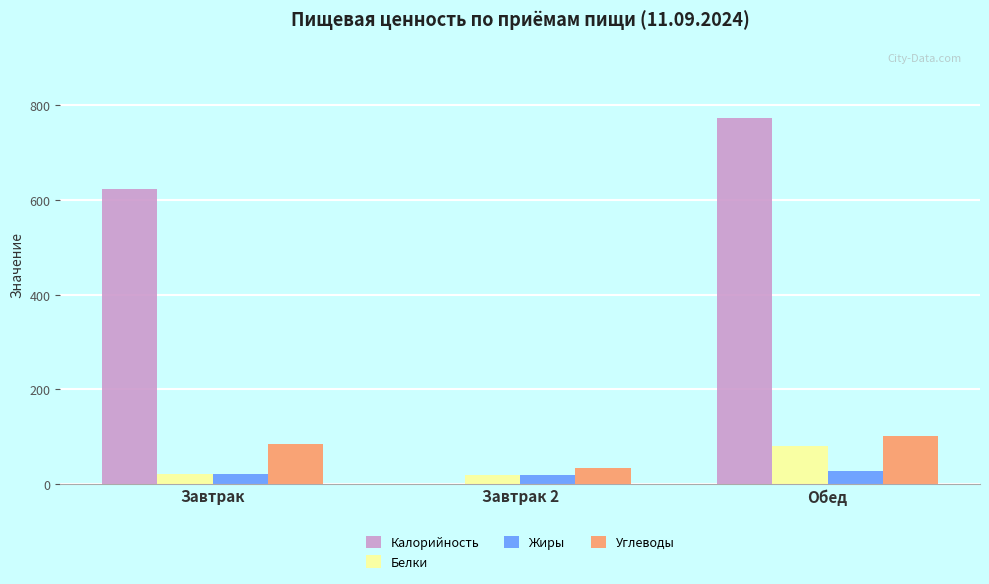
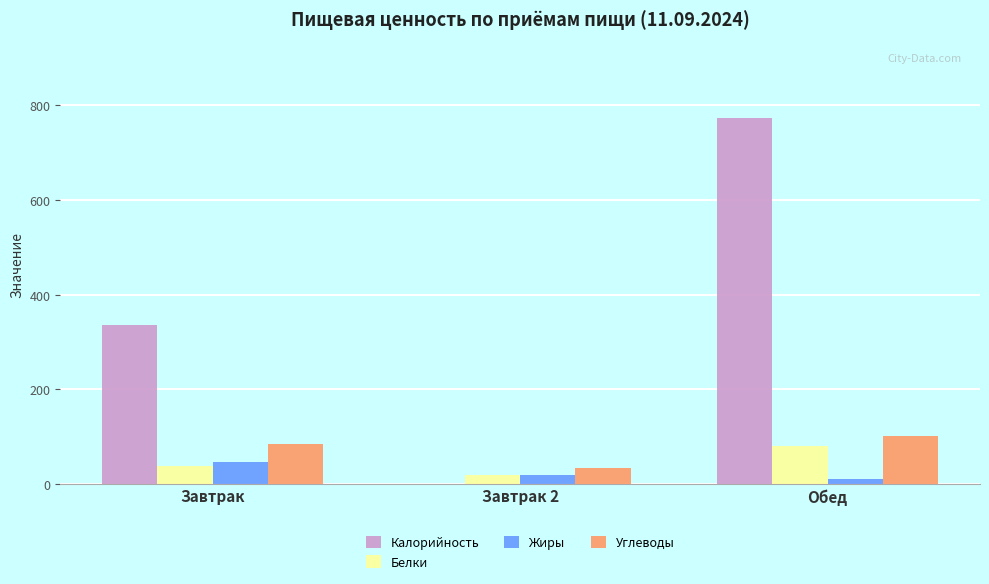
Калорийность, Завтрак: 620 -> 340
Белки, Завтрак: 20 -> 40
Жиры, Завтрак: 20 -> 40
Жиры, Обед: 30 -> 10
